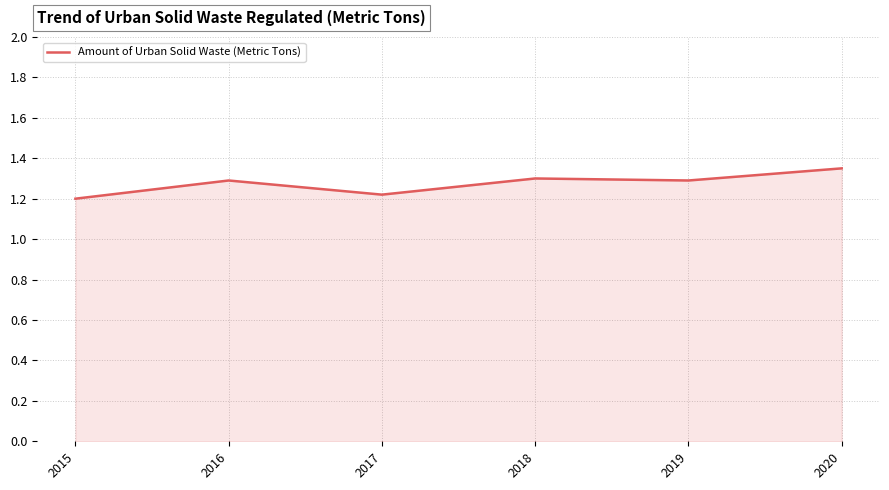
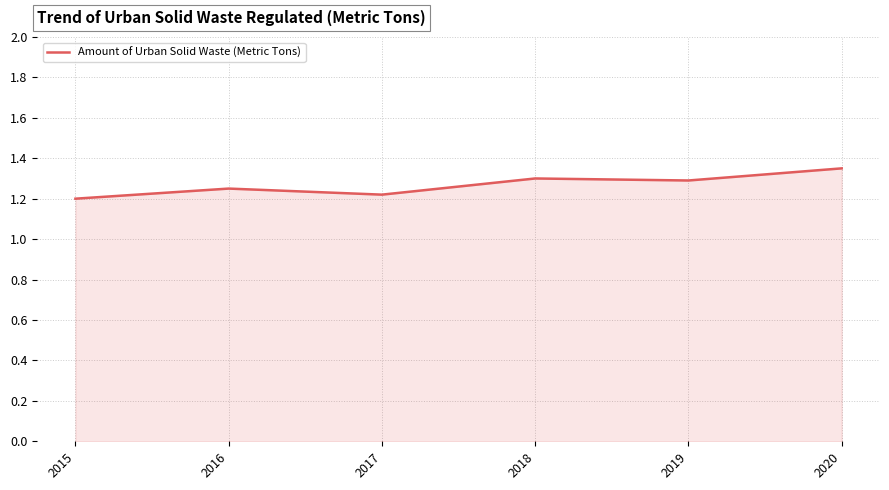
2016: 1.29 -> 1.25
